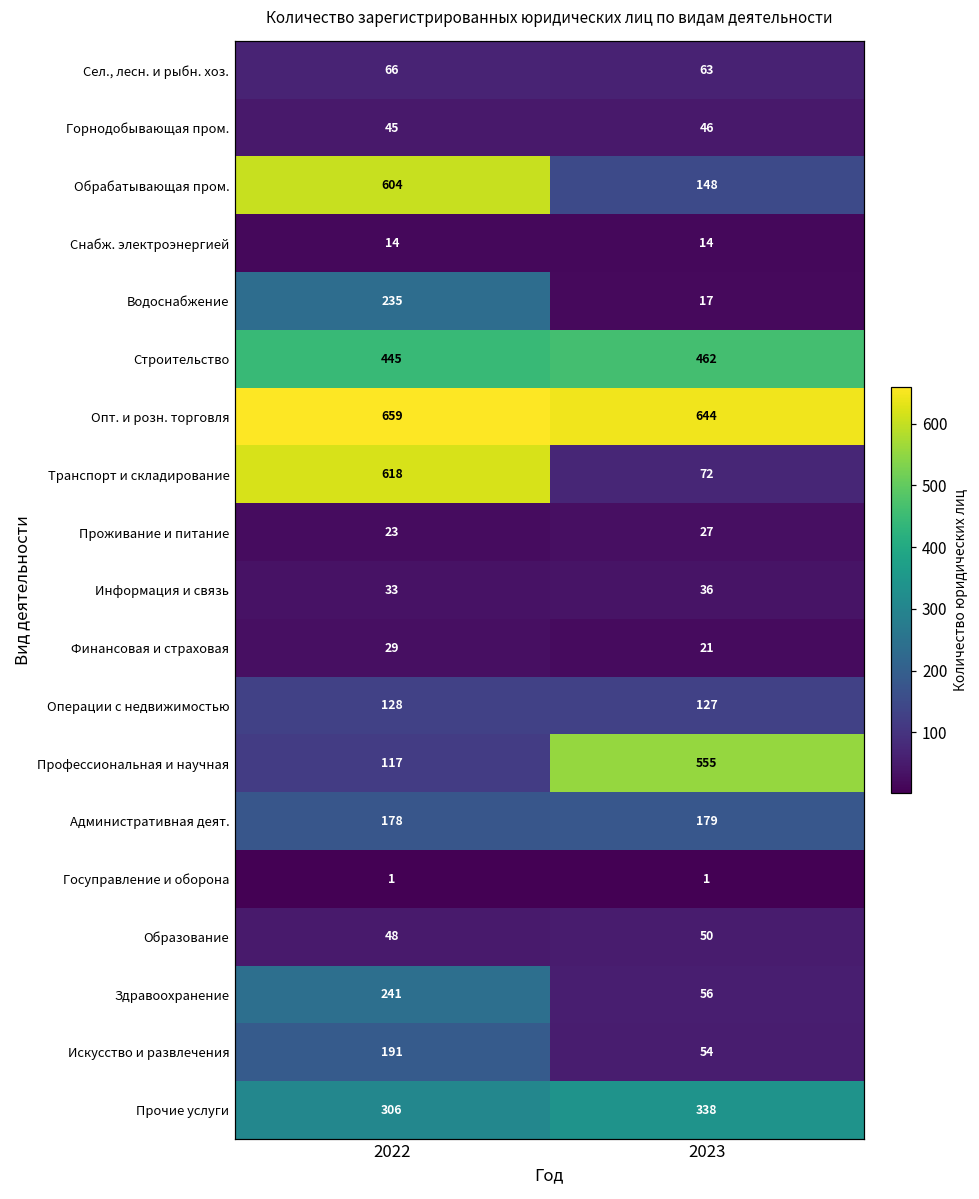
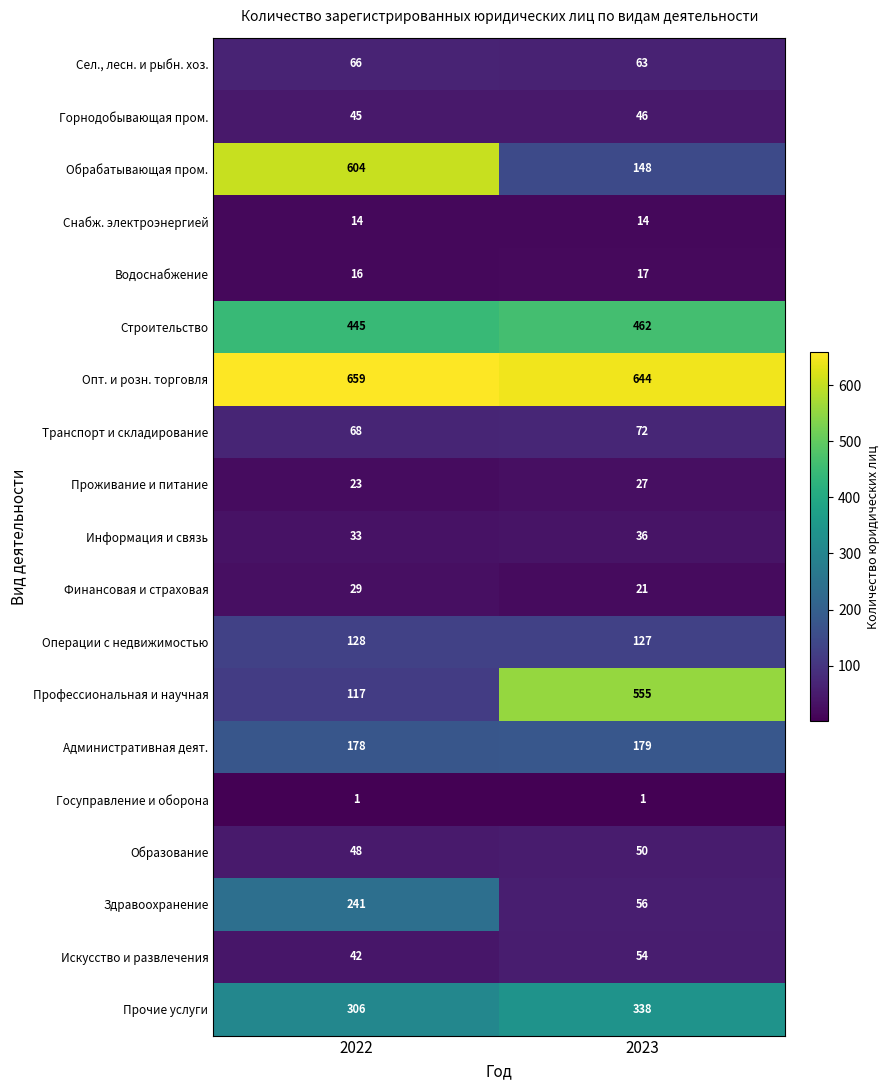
Водоснабжение, 2022: 235 -> 16
Транспорт и складирование, 2022: 618 -> 68
Искусство и развлечения, 2022: 191 -> 42
